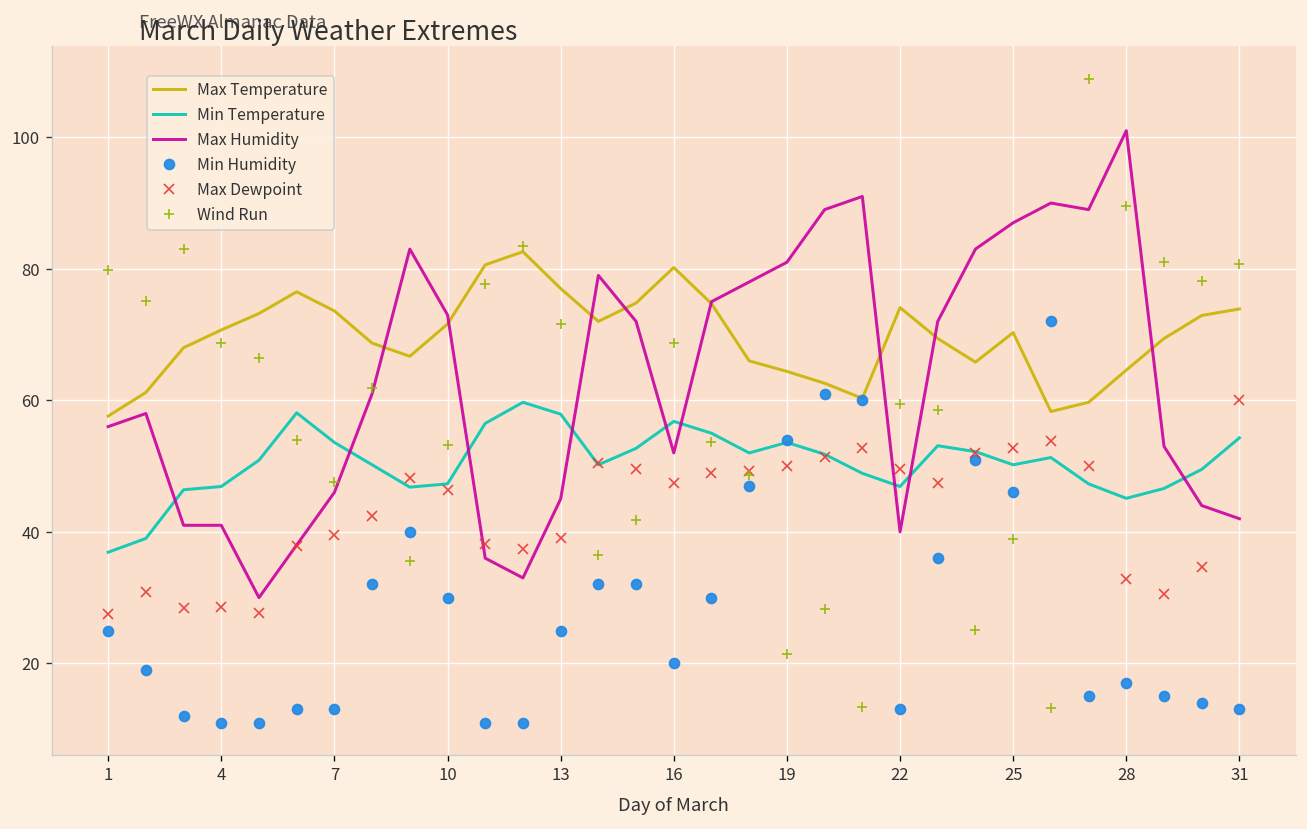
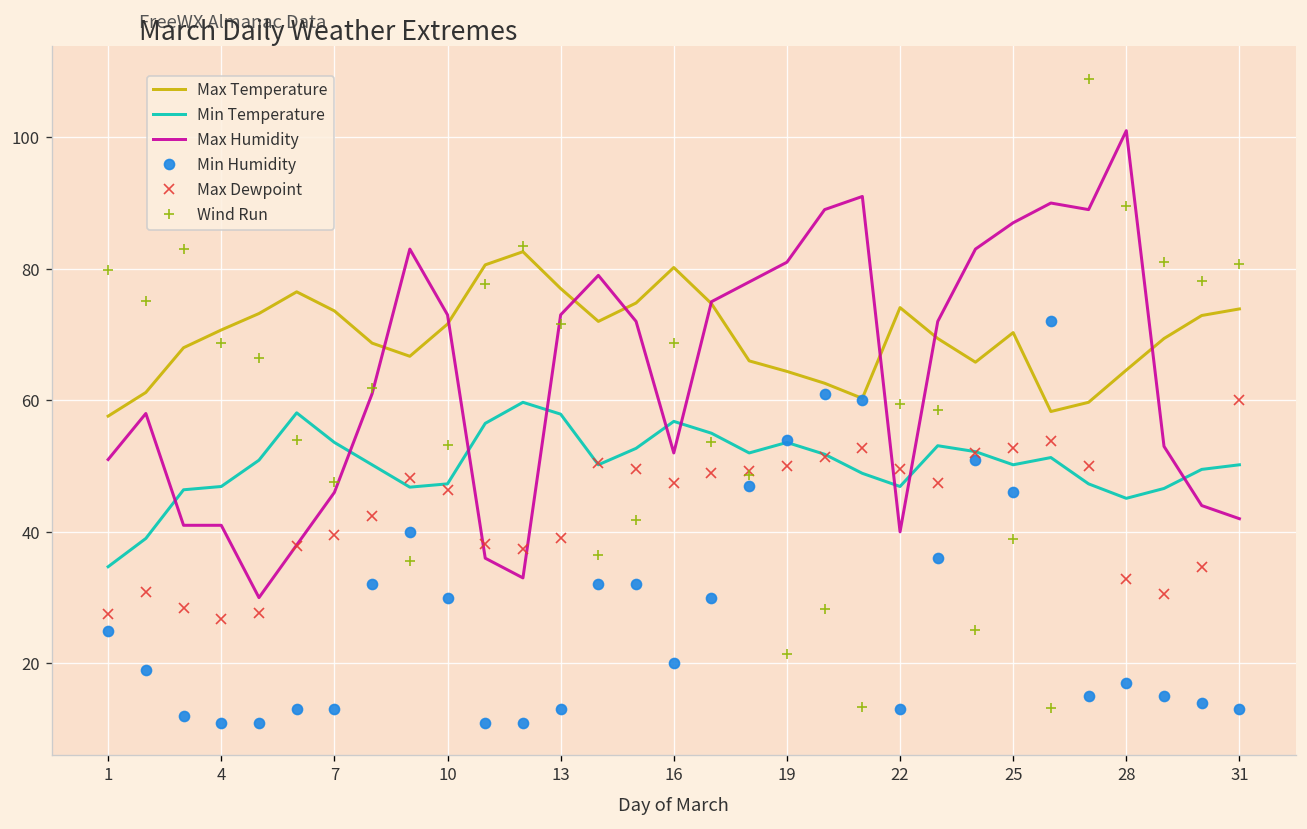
Min Temperature, 1: 37 -> 35
Max Humidity, 1: 56 -> 51
Max Dewpoint, 4: 29 -> 27
Max Humidity, 13: 45 -> 73
Min Humidity, 13: 25 -> 13
Min Temperature, 31: 54 -> 50
